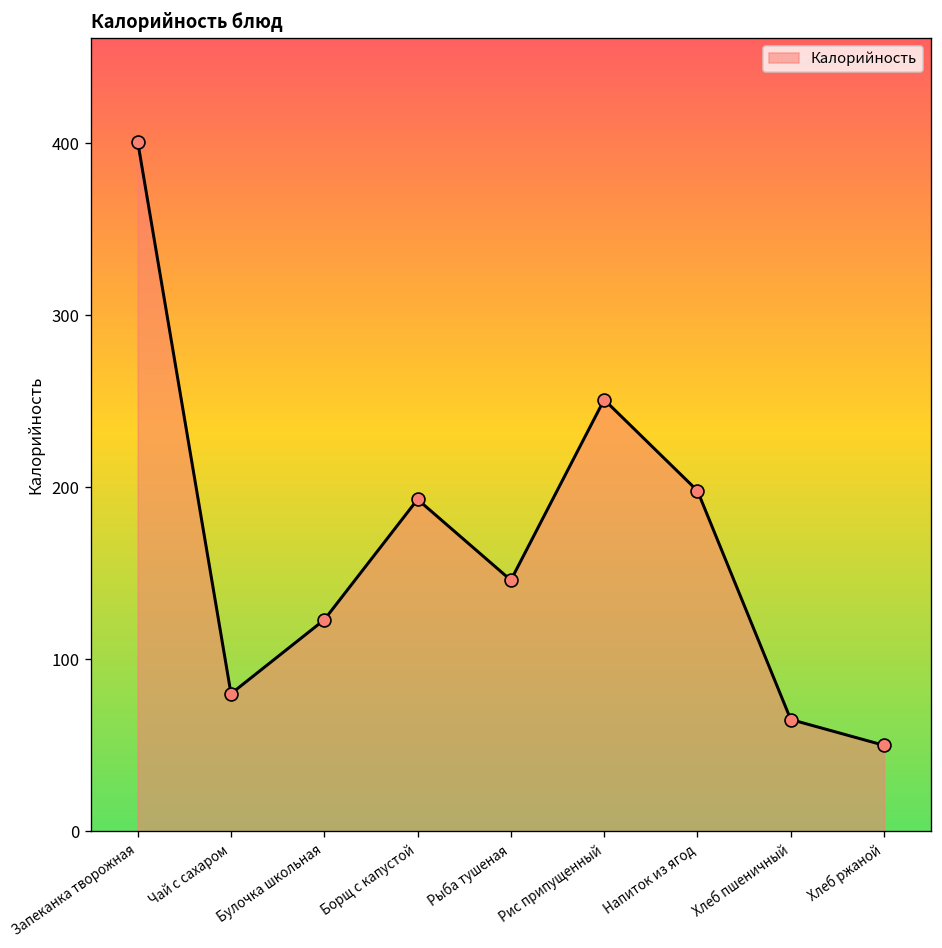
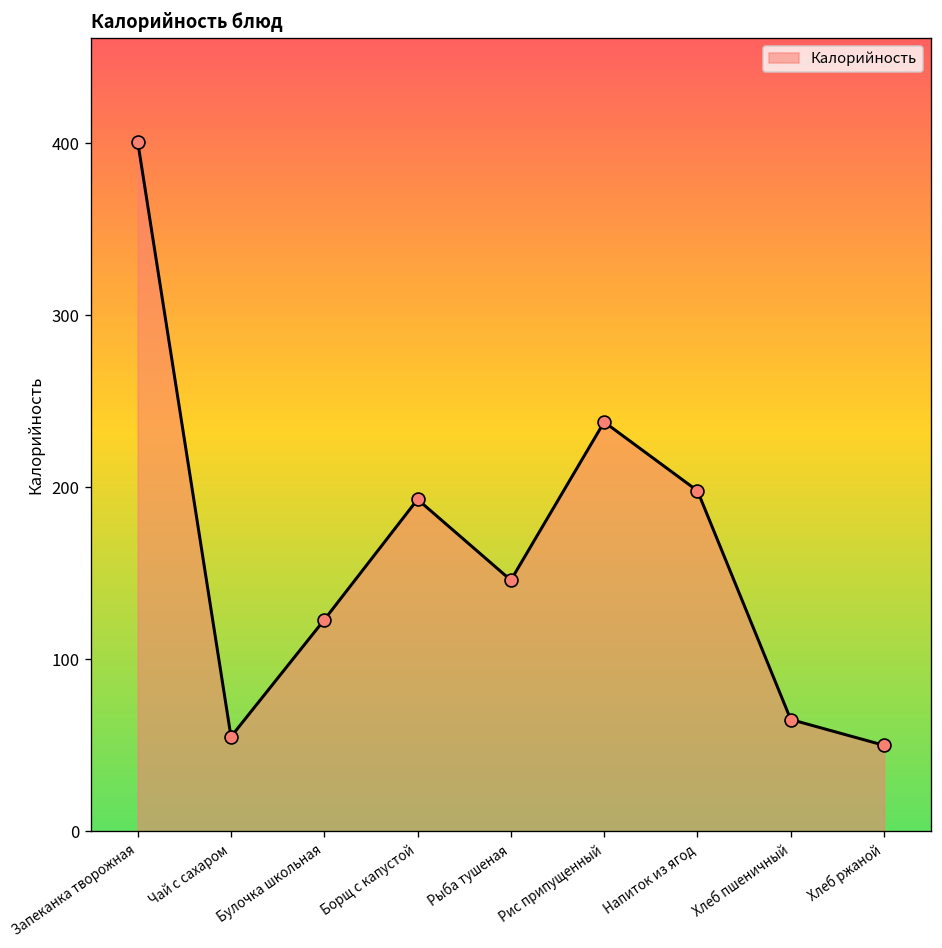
Чай с сахаром: 80 -> 55
Рис припущенный: 251 -> 238
